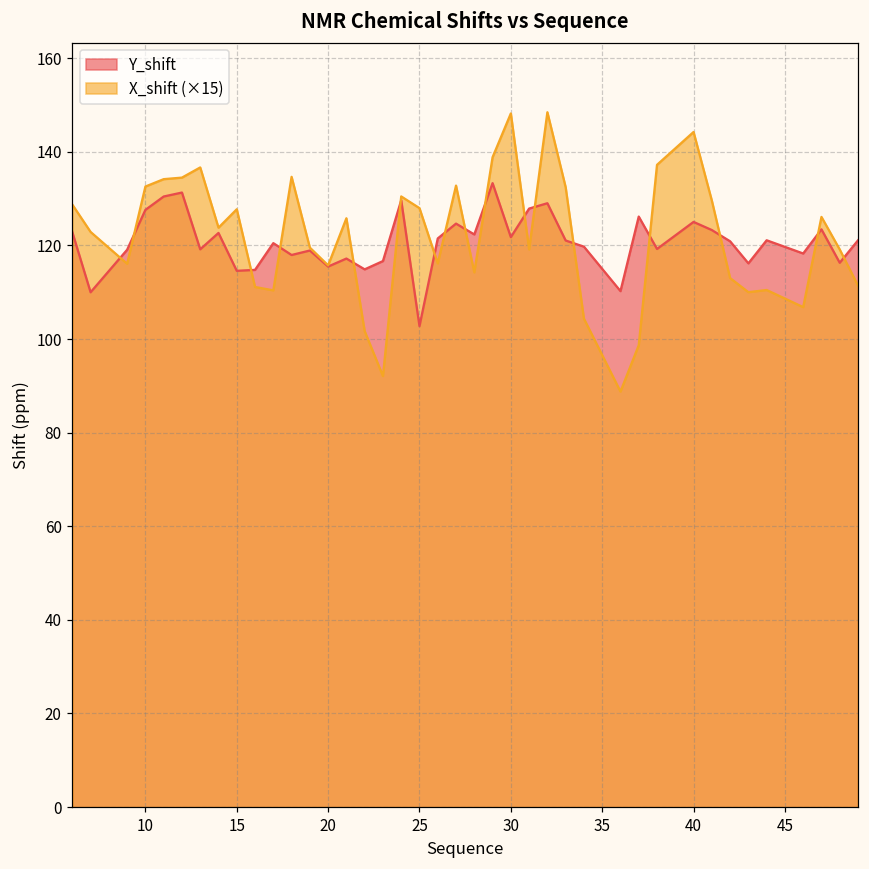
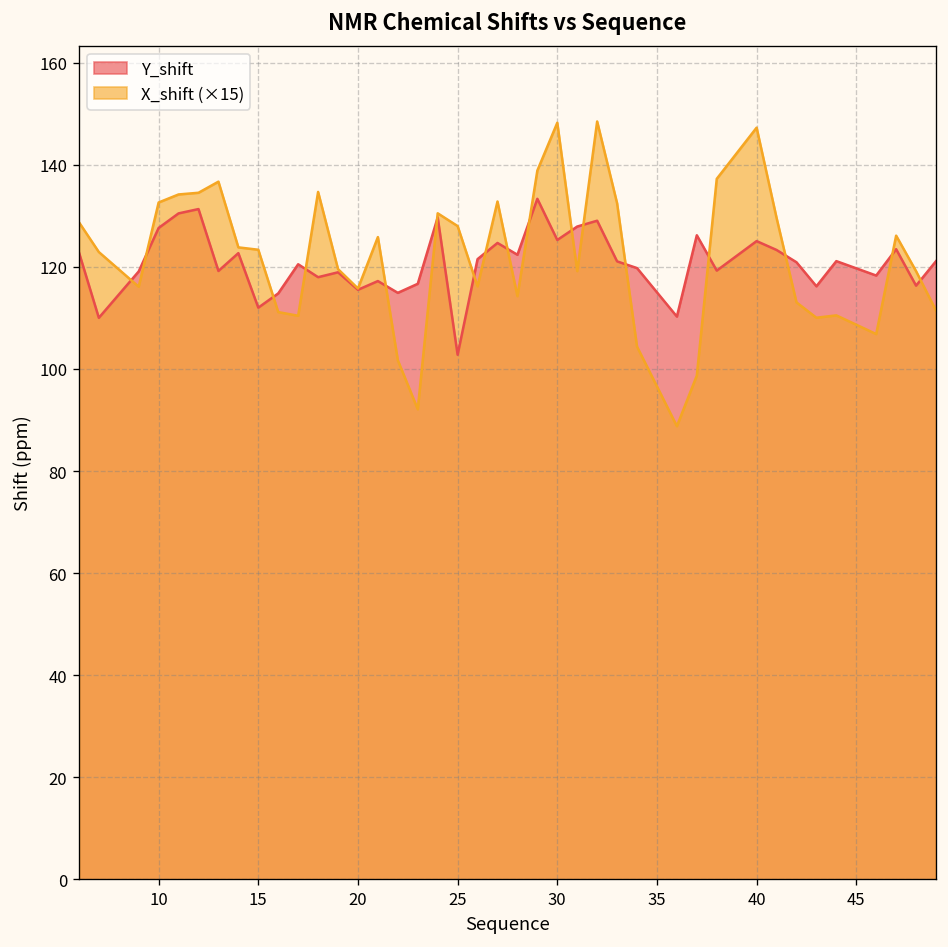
Y_shift, 15: 115 -> 112
X_shift (×15), 15: 128 -> 123
Y_shift, 30: 122 -> 125
X_shift (×15), 40: 144 -> 147
